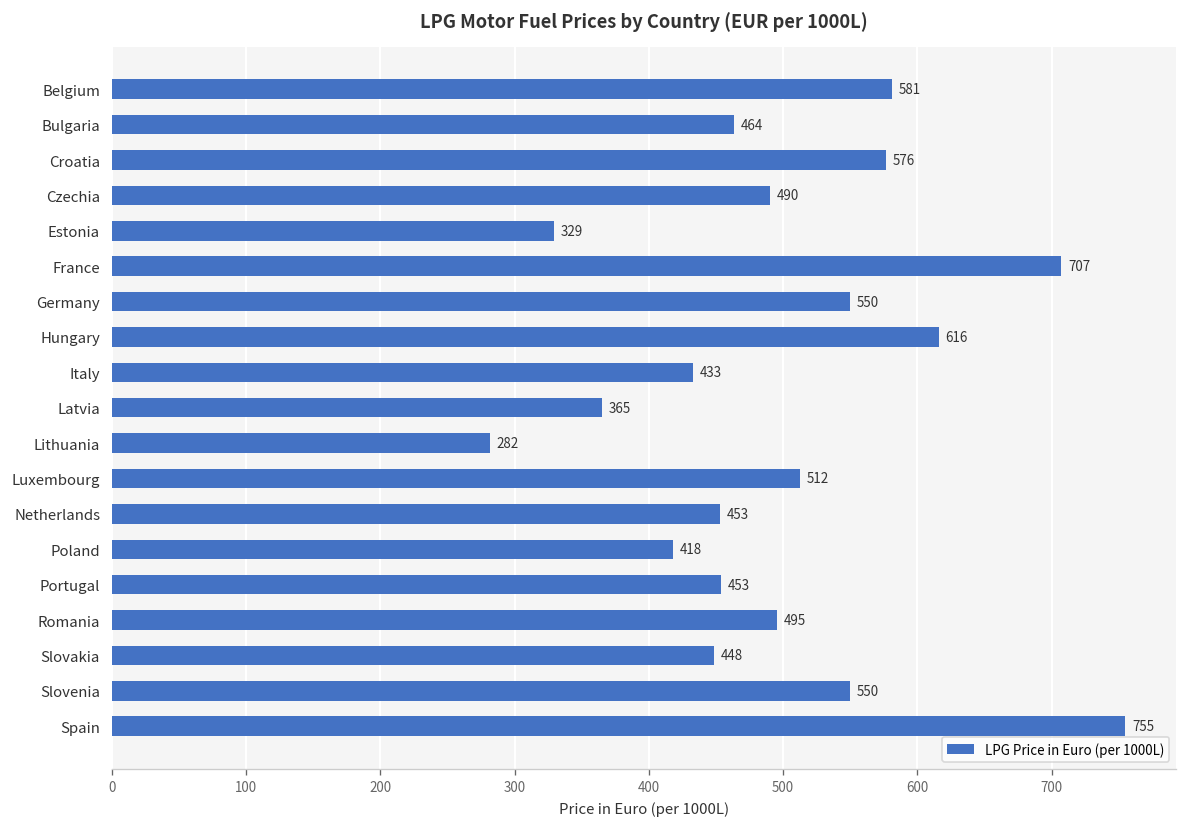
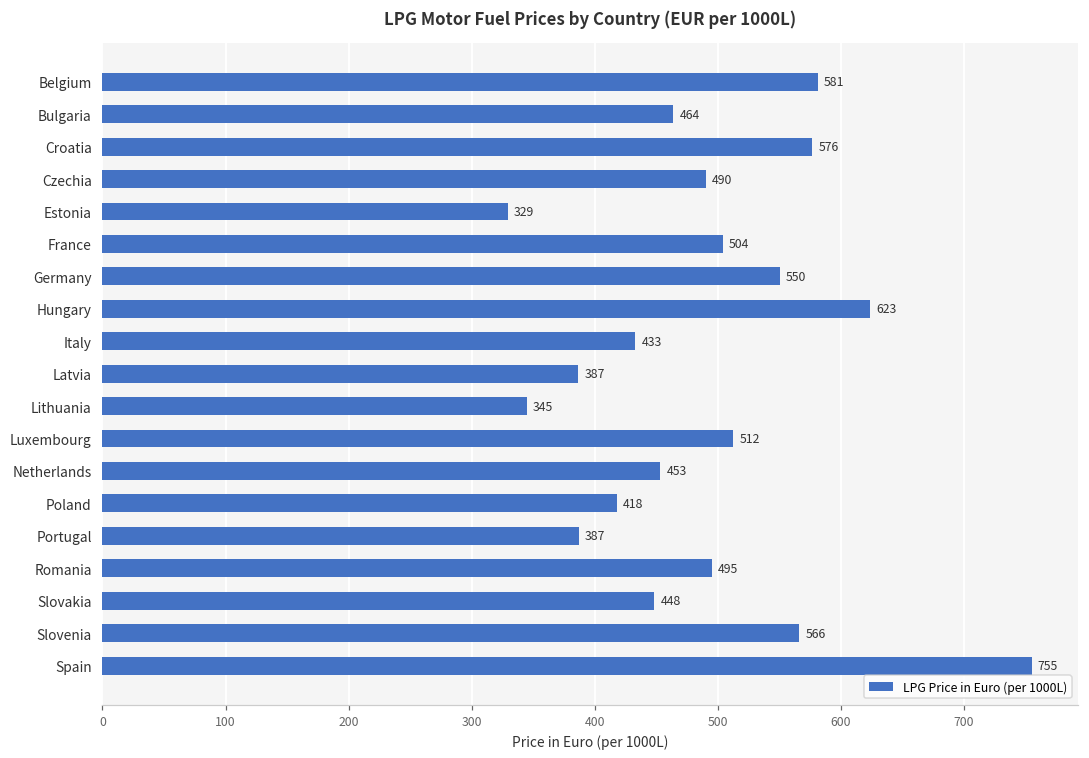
France: 707 -> 504
Hungary: 616 -> 623
Latvia: 365 -> 387
Lithuania: 282 -> 345
Portugal: 453 -> 387
Slovenia: 550 -> 566
